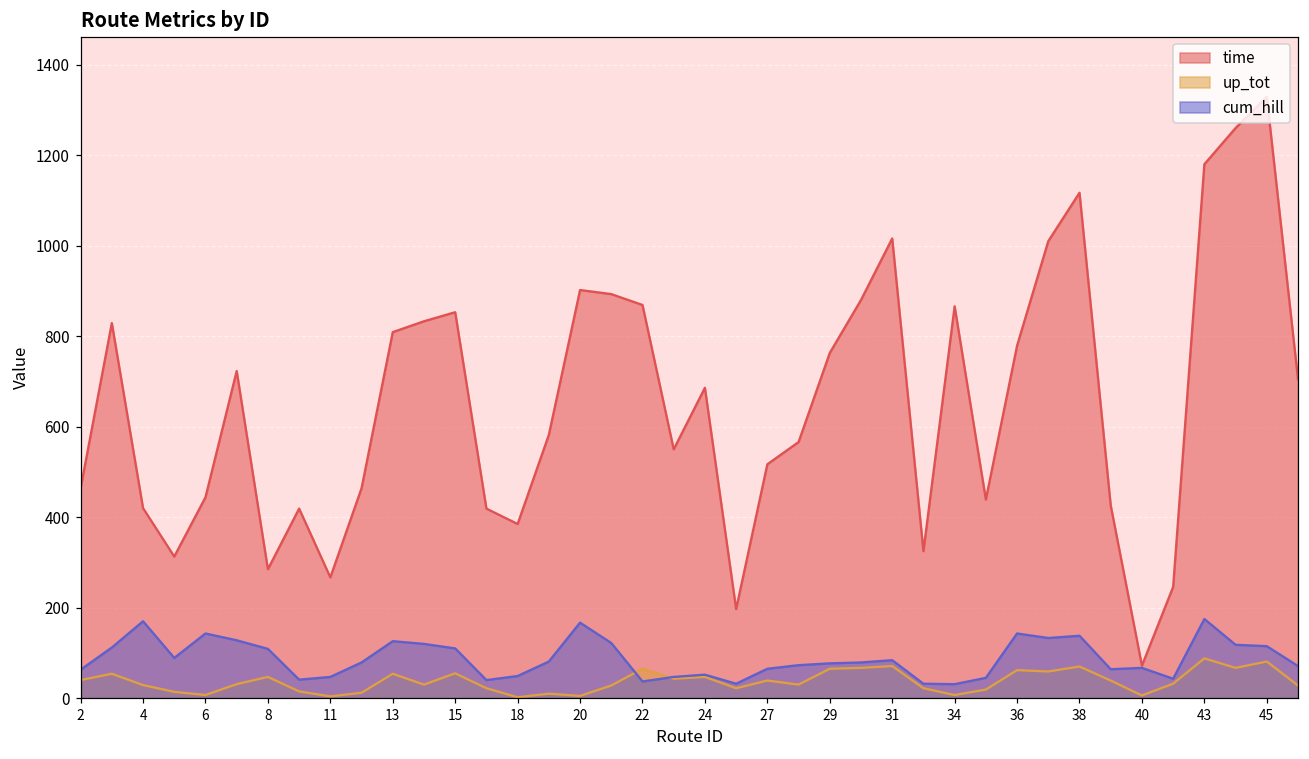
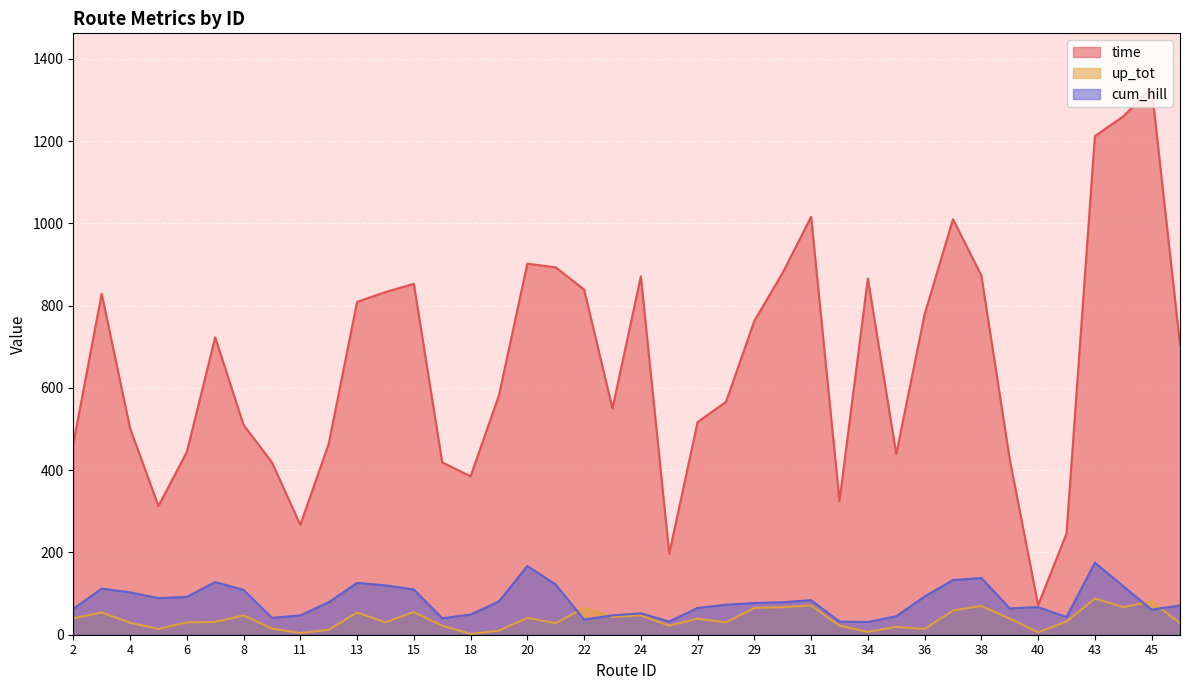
time, 4: 420 -> 500
cum_hill, 4: 170 -> 100
up_tot, 6: 10 -> 30
cum_hill, 6: 140 -> 90
time, 8: 290 -> 510
up_tot, 20: 10 -> 40
time, 22: 870 -> 840
time, 24: 690 -> 870
up_tot, 36: 60 -> 10
cum_hill, 36: 140 -> 90
time, 38: 1120 -> 870
time, 43: 1180 -> 1210
cum_hill, 45: 120 -> 60
